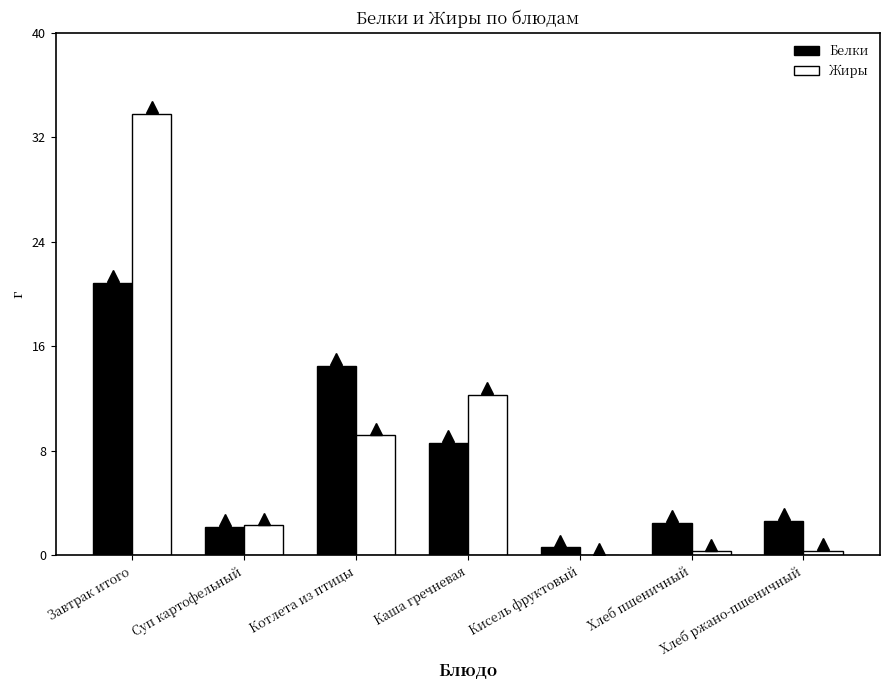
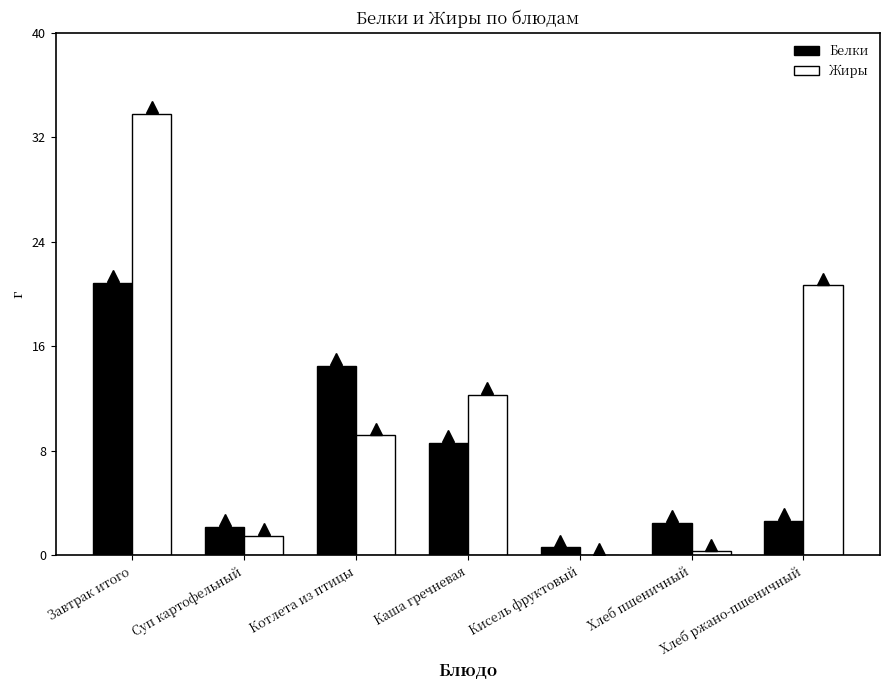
Жиры, Суп картофельный: 2.3 -> 1.5
Жиры, Хлеб ржано-пшеничный: 0.3 -> 20.7
